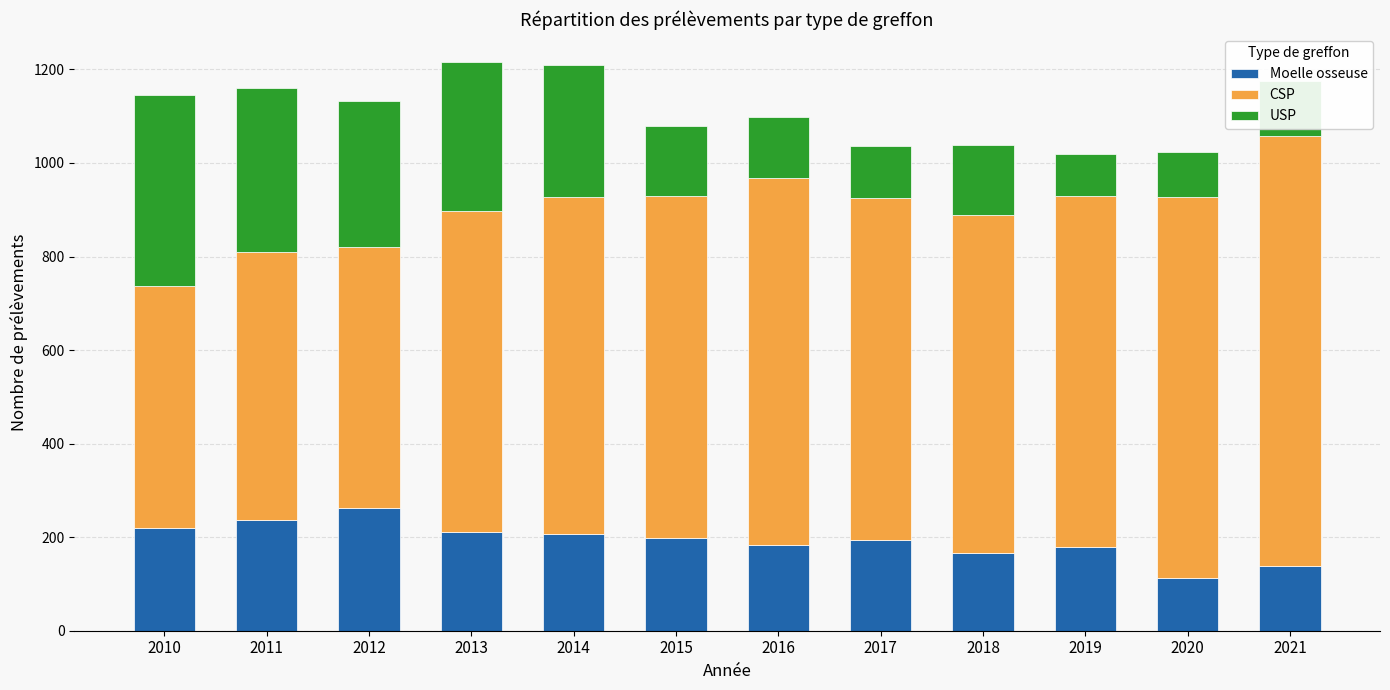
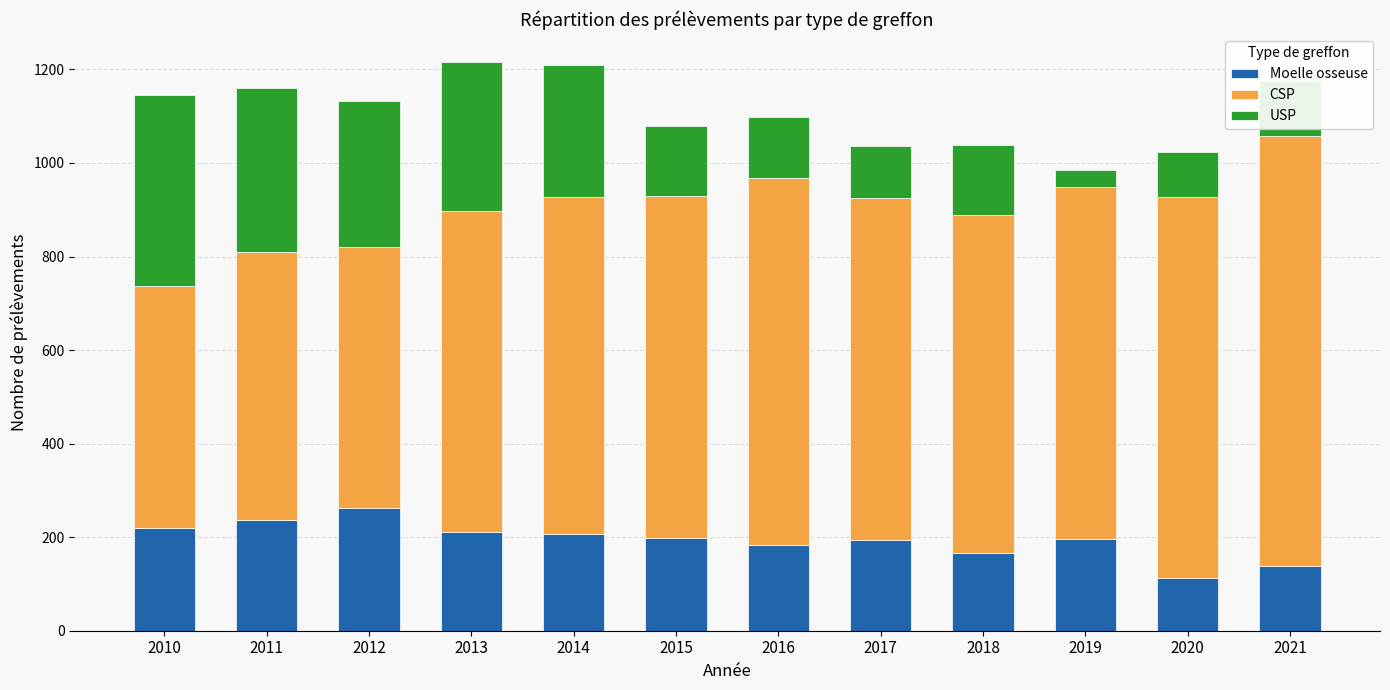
Moelle osseuse, 2019: 180 -> 200
USP, 2019: 90 -> 40
